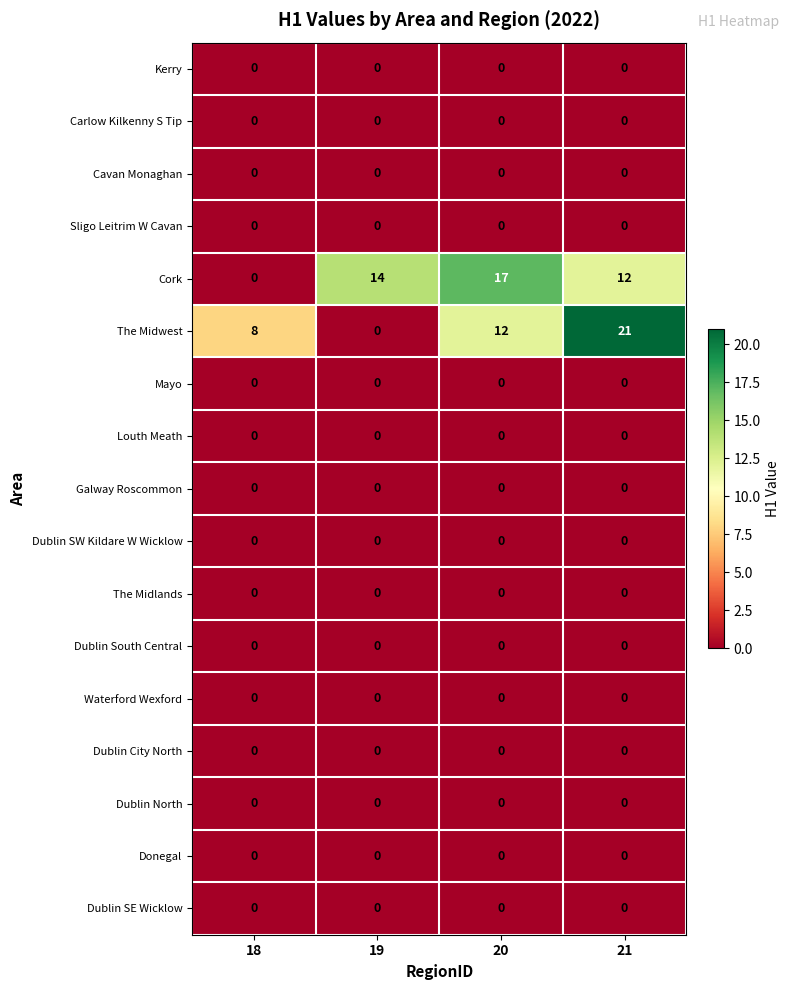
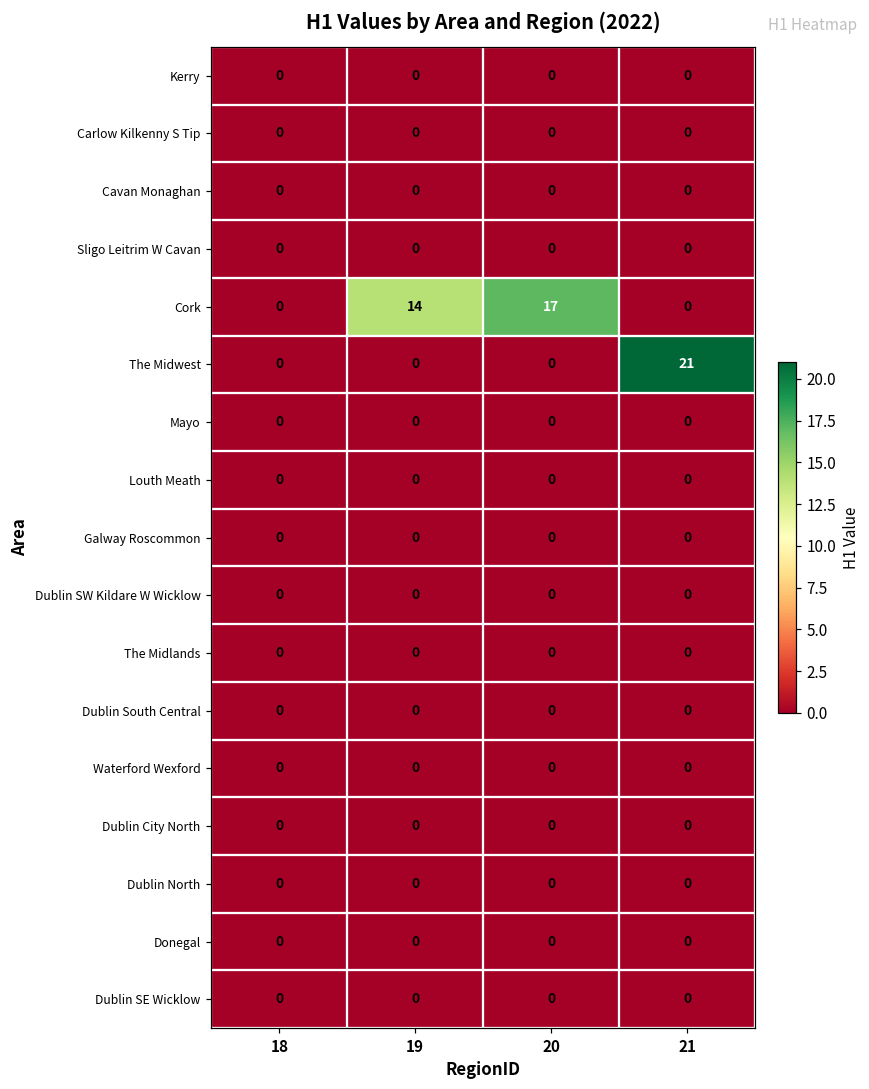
Cork, 21: 12 -> 0
The Midwest, 18: 8 -> 0
The Midwest, 20: 12 -> 0
